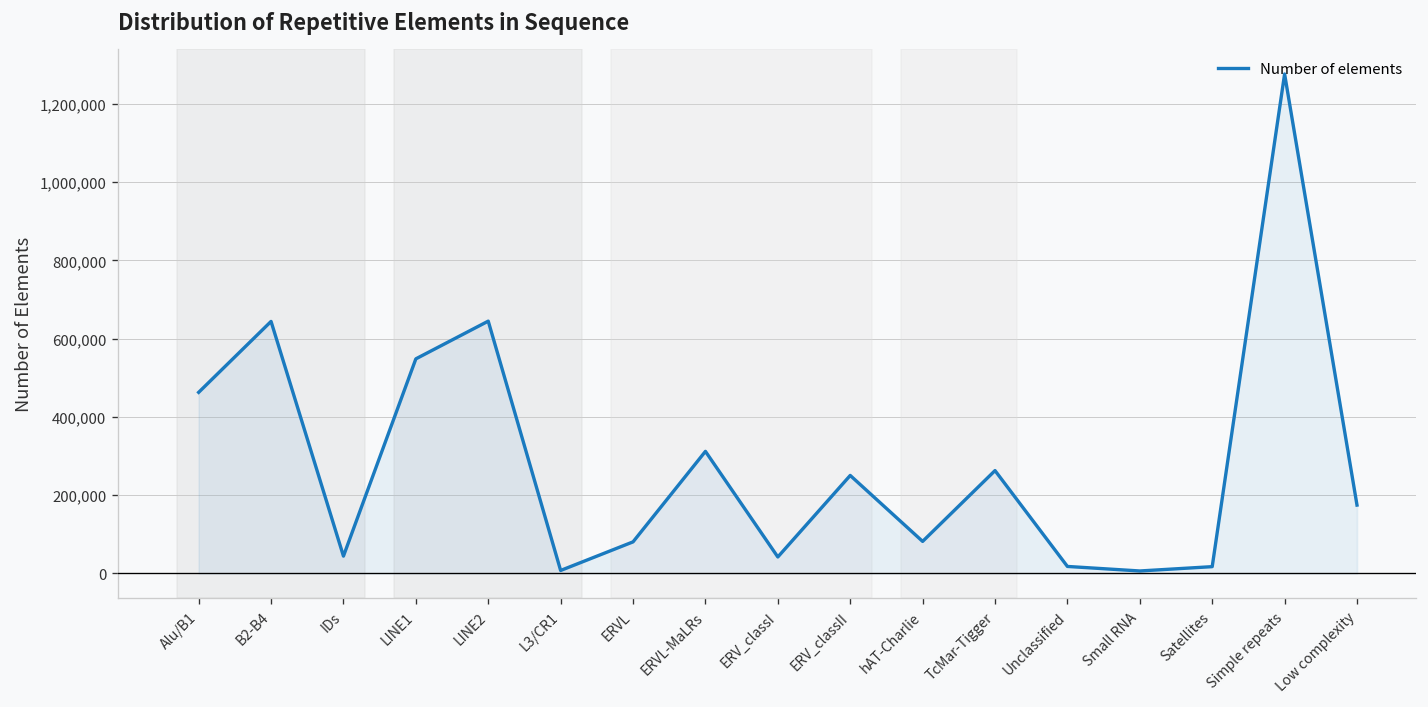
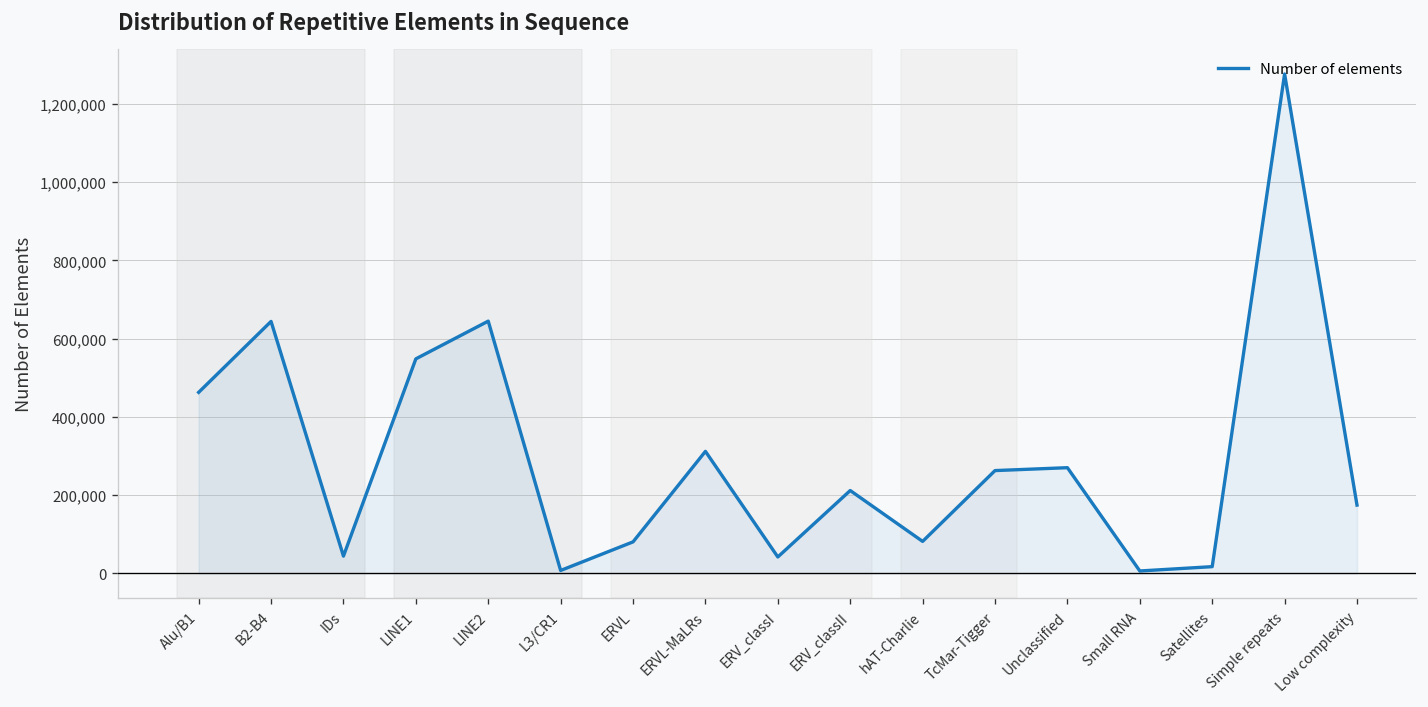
ERV_classII: 250,000 -> 210,000
Unclassified: 20,000 -> 270,000
